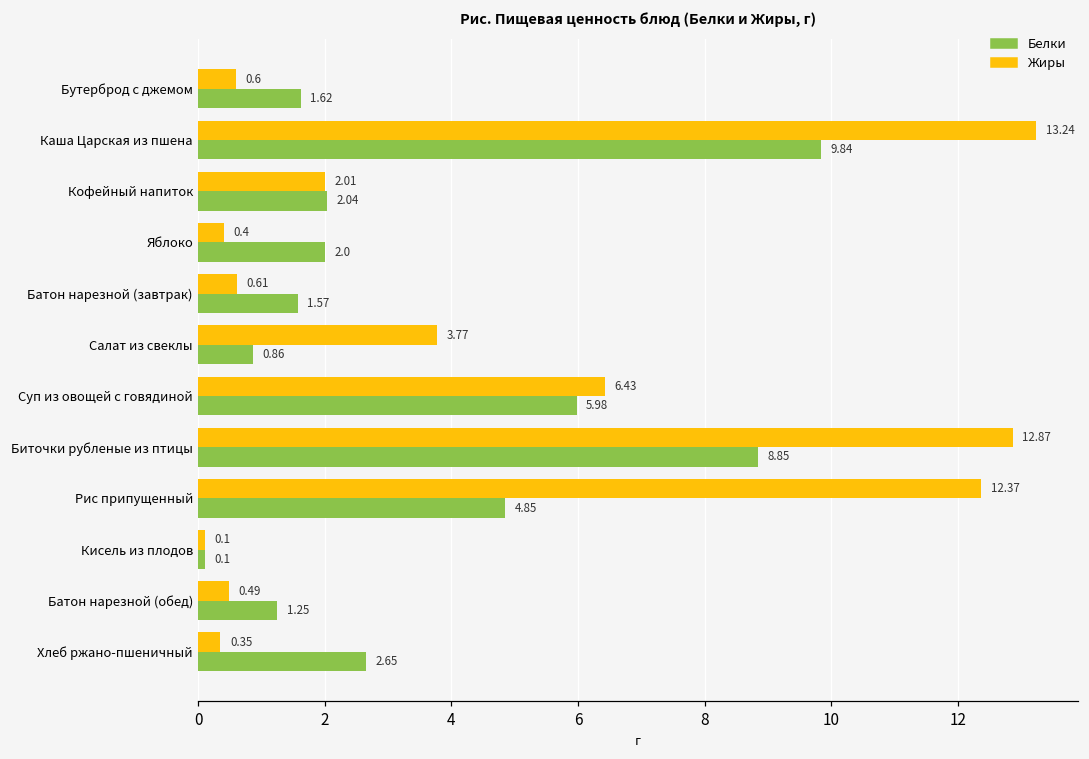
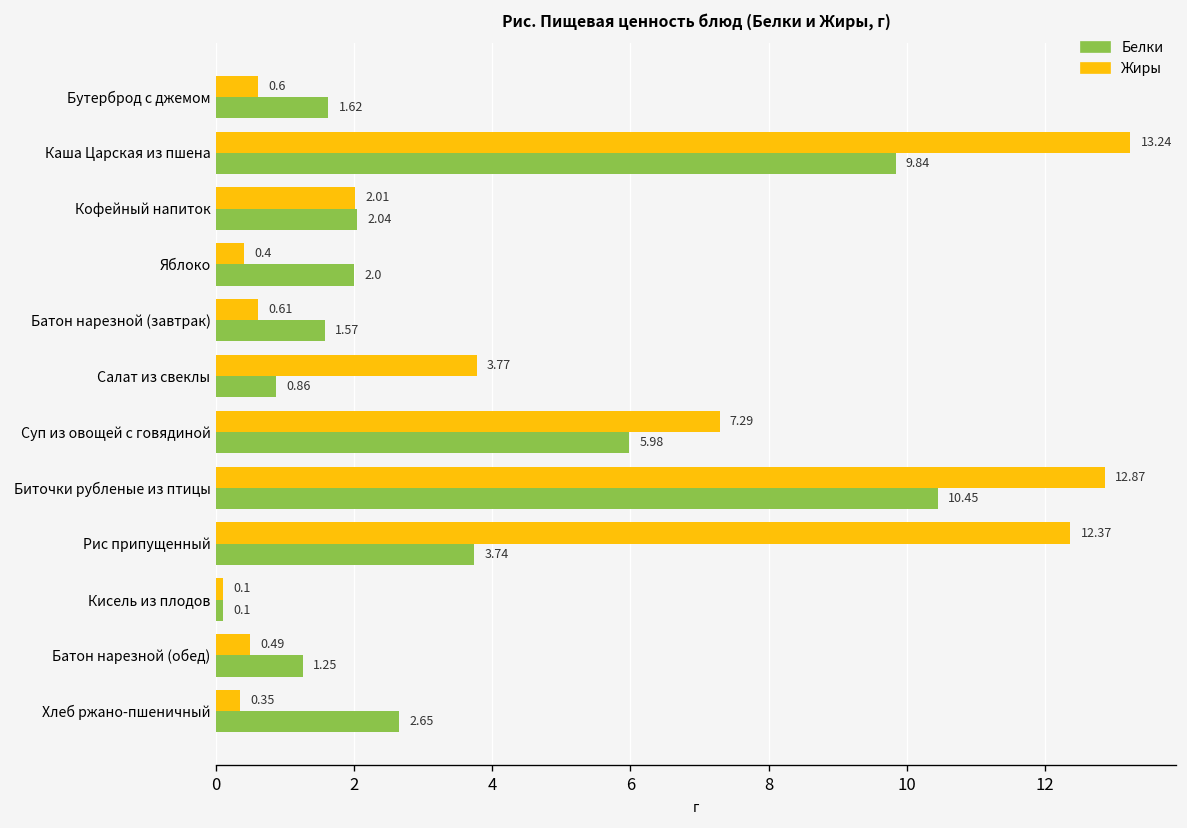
Жиры, Суп из овощей с говядиной: 6.43 -> 7.29
Белки, Биточки рубленые из птицы: 8.85 -> 10.45
Белки, Рис припущенный: 4.85 -> 3.74
